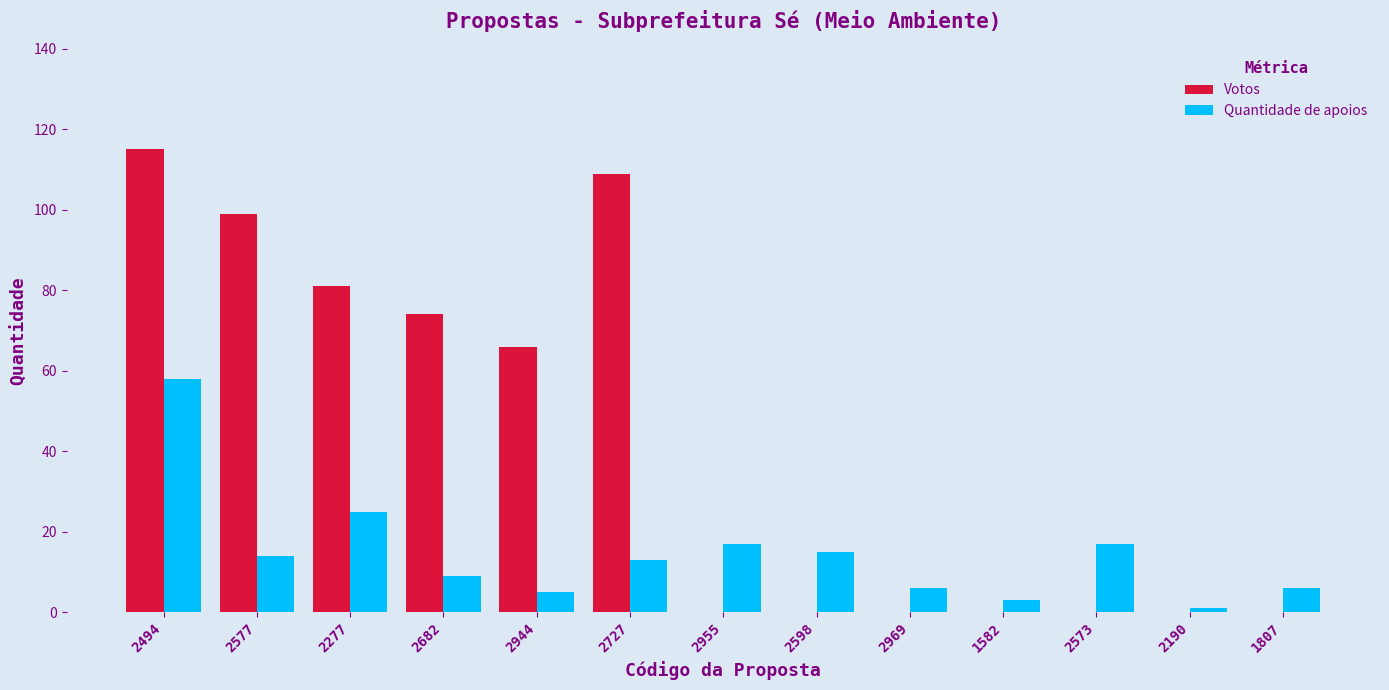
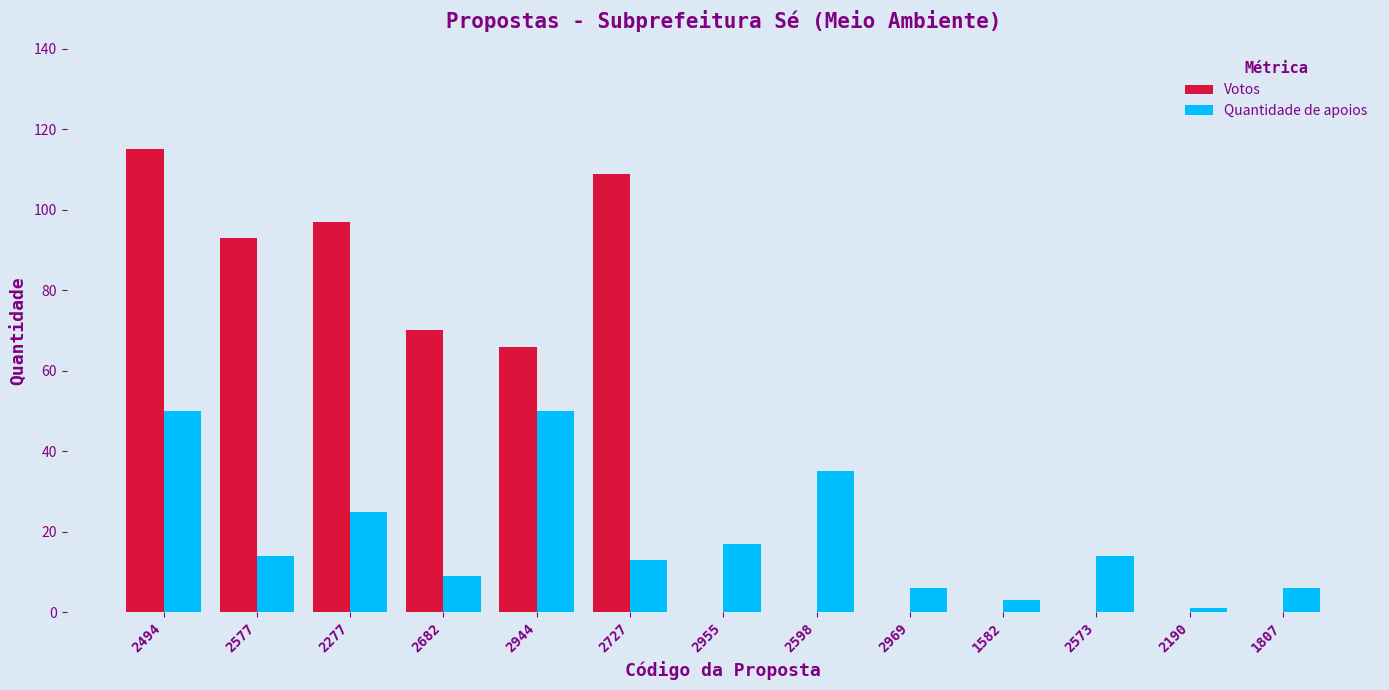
Quantidade de apoios, 2494: 58 -> 50
Votos, 2577: 99 -> 93
Votos, 2277: 81 -> 97
Votos, 2682: 74 -> 70
Quantidade de apoios, 2944: 5 -> 50
Quantidade de apoios, 2598: 15 -> 35
Quantidade de apoios, 2573: 17 -> 14
